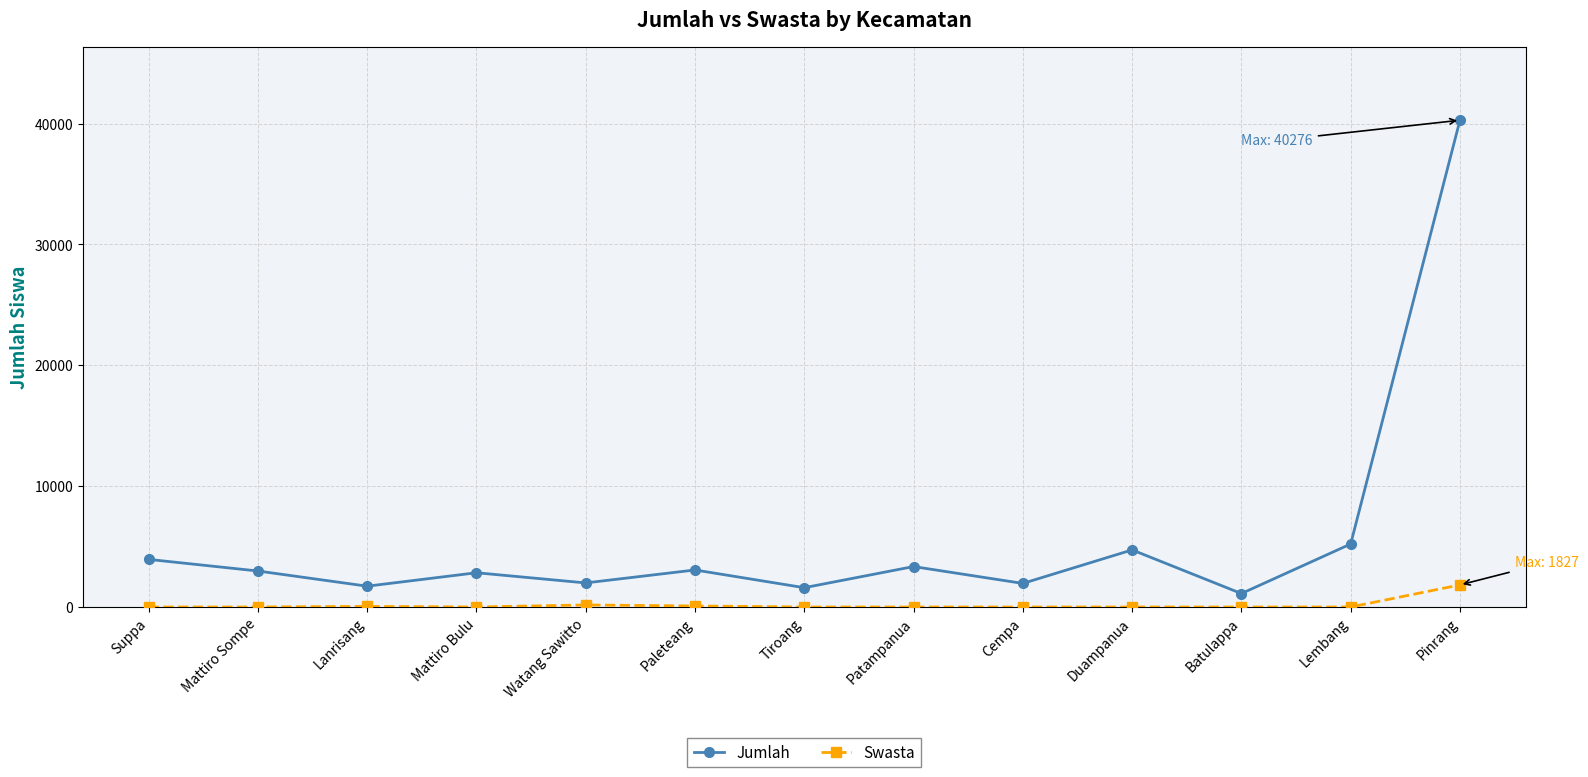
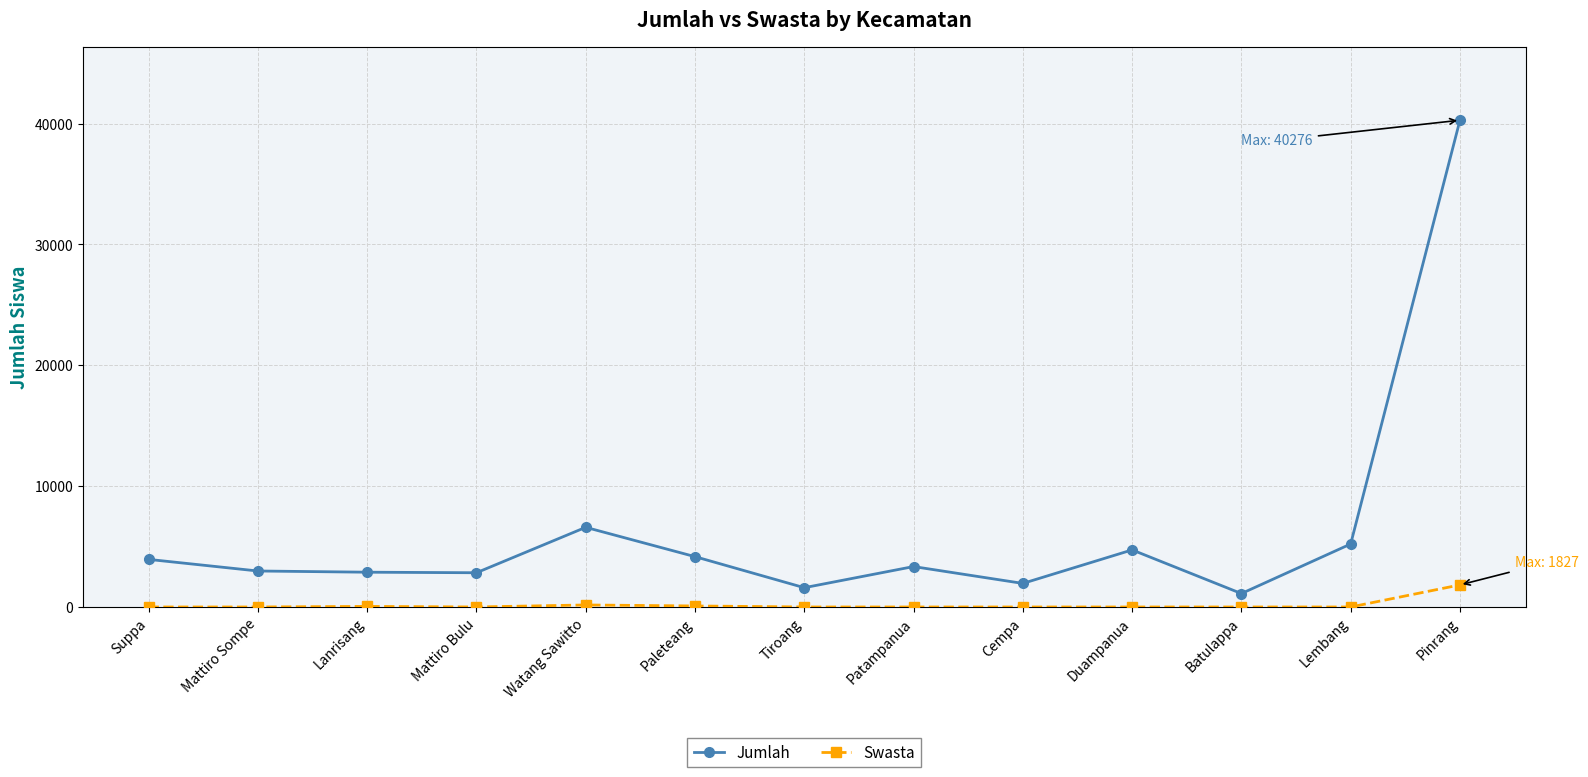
Jumlah, Lanrisang: 1700 -> 2900
Jumlah, Watang Sawitto: 2000 -> 6600
Jumlah, Paleteang: 3100 -> 4200
